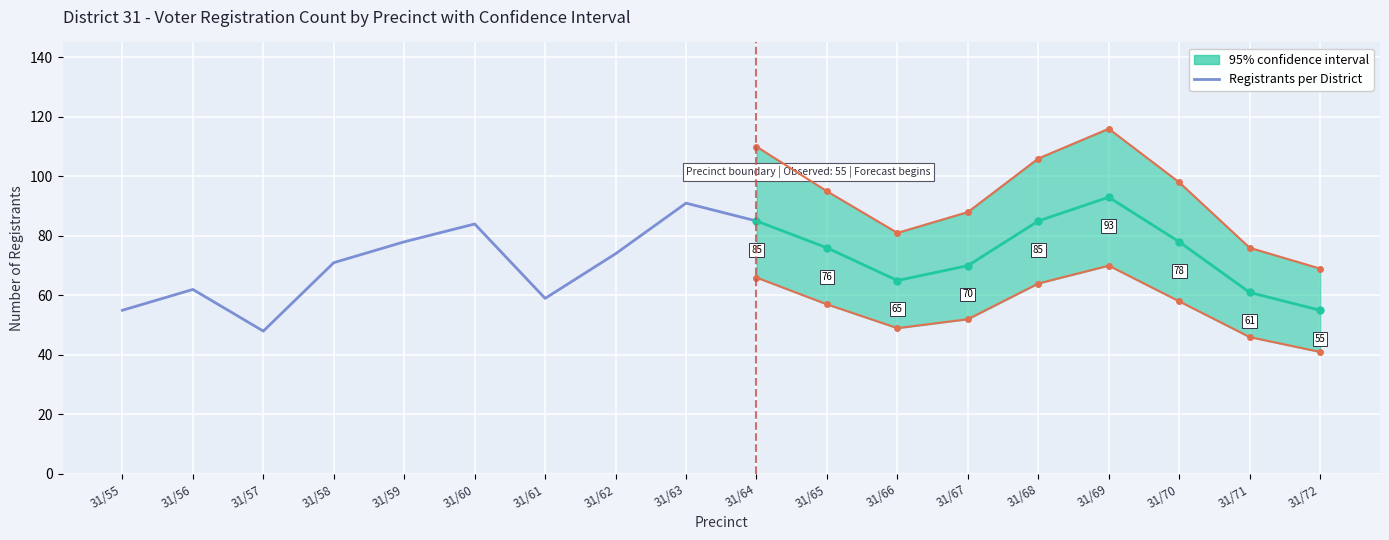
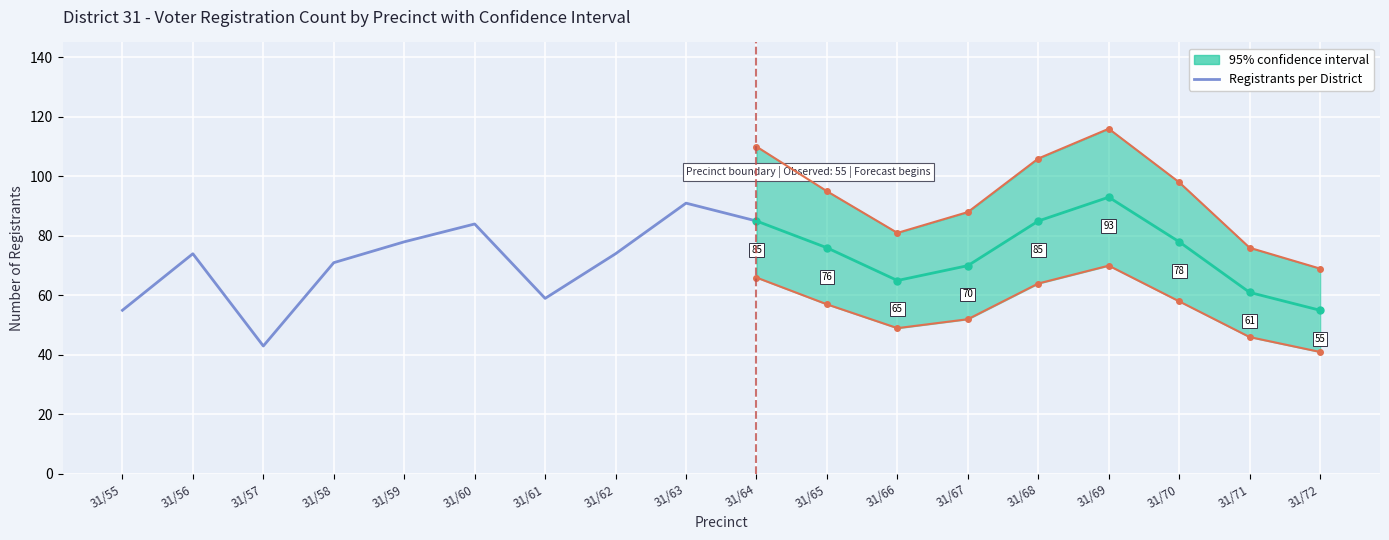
Registrants per District, 31/56: 62 -> 74
Registrants per District, 31/57: 48 -> 43
